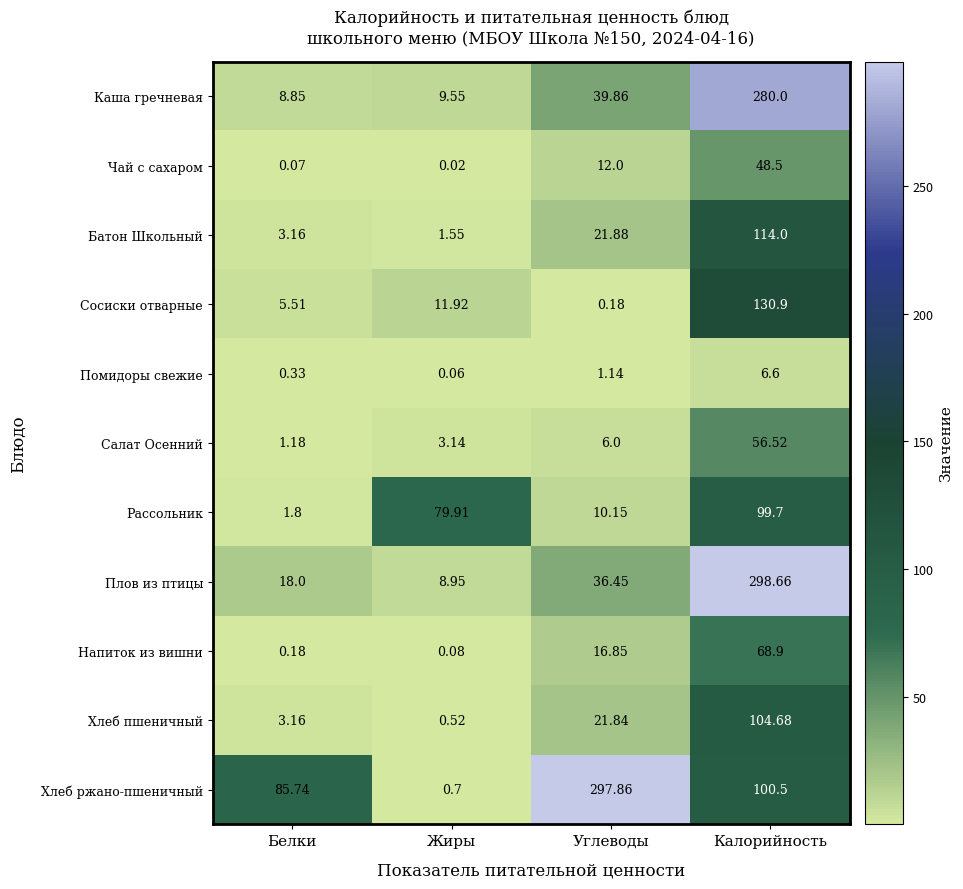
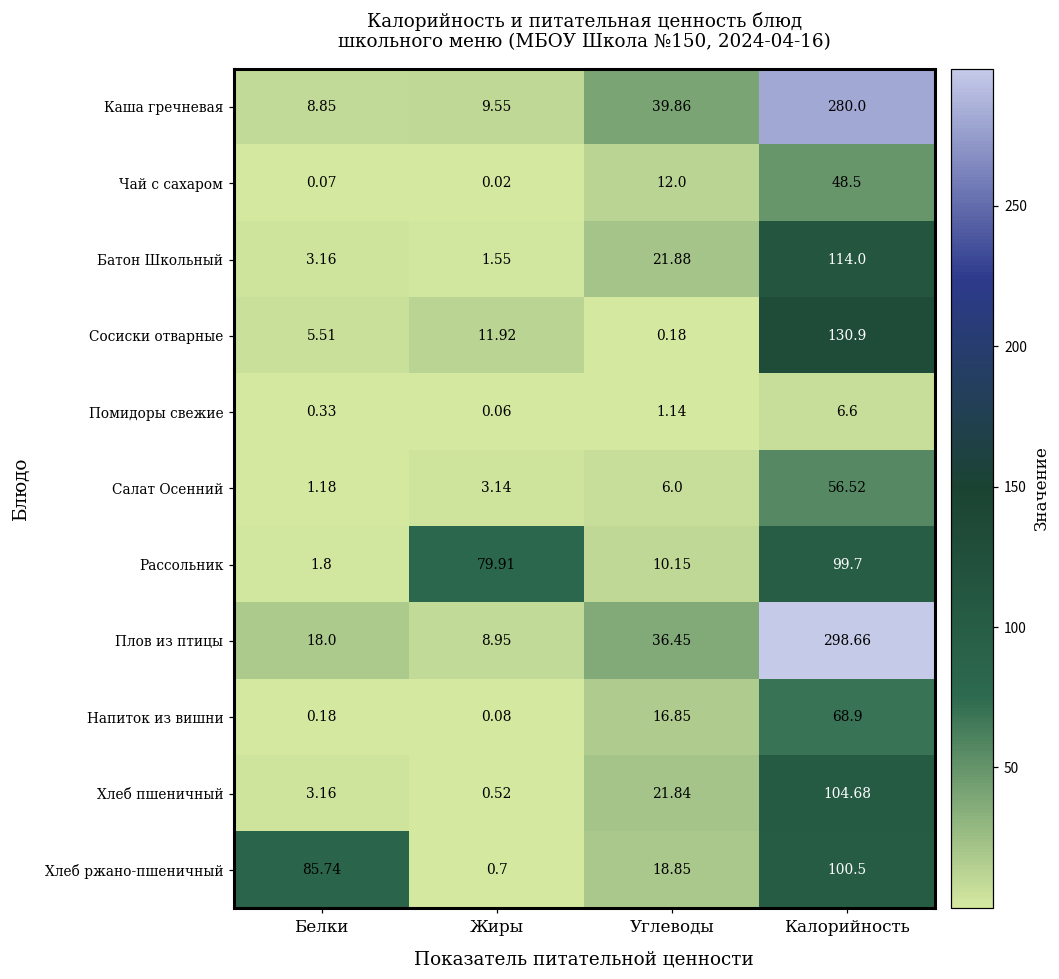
Хлеб ржано-пшеничный, Углеводы: 297.86 -> 18.85
